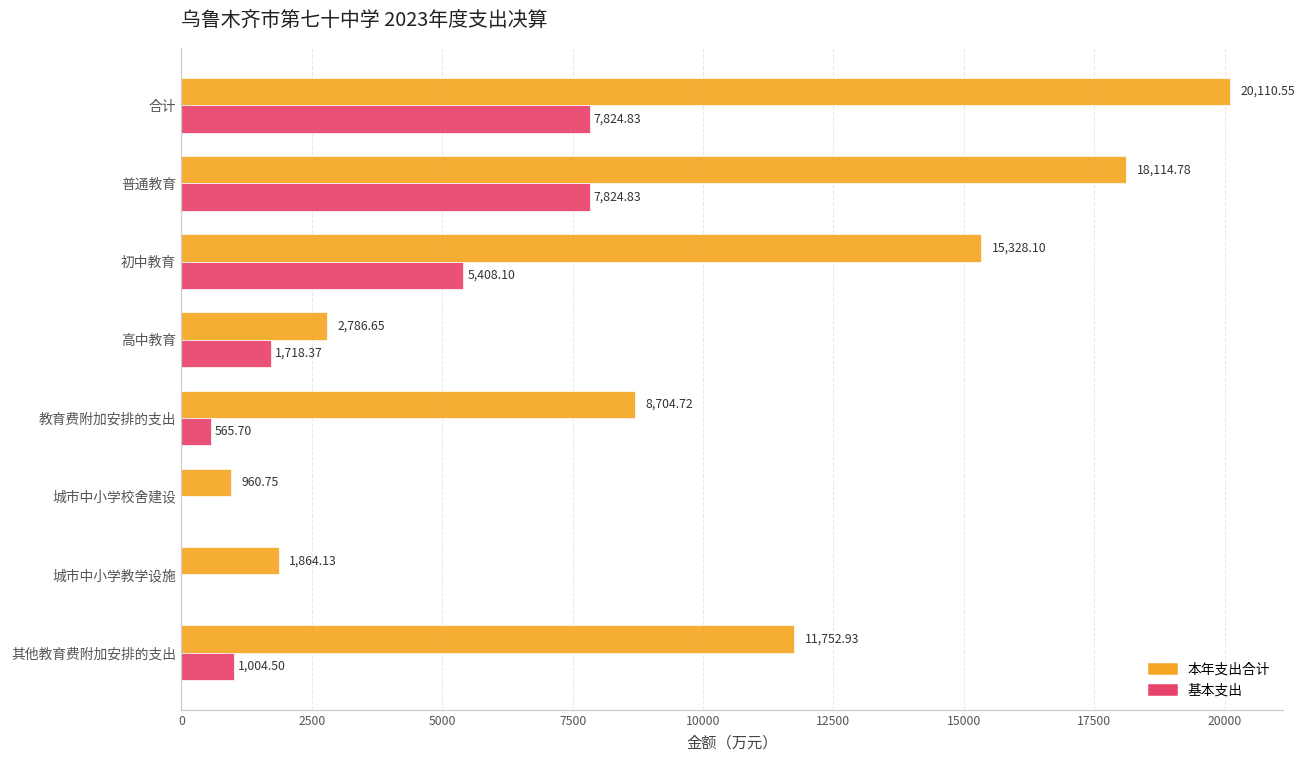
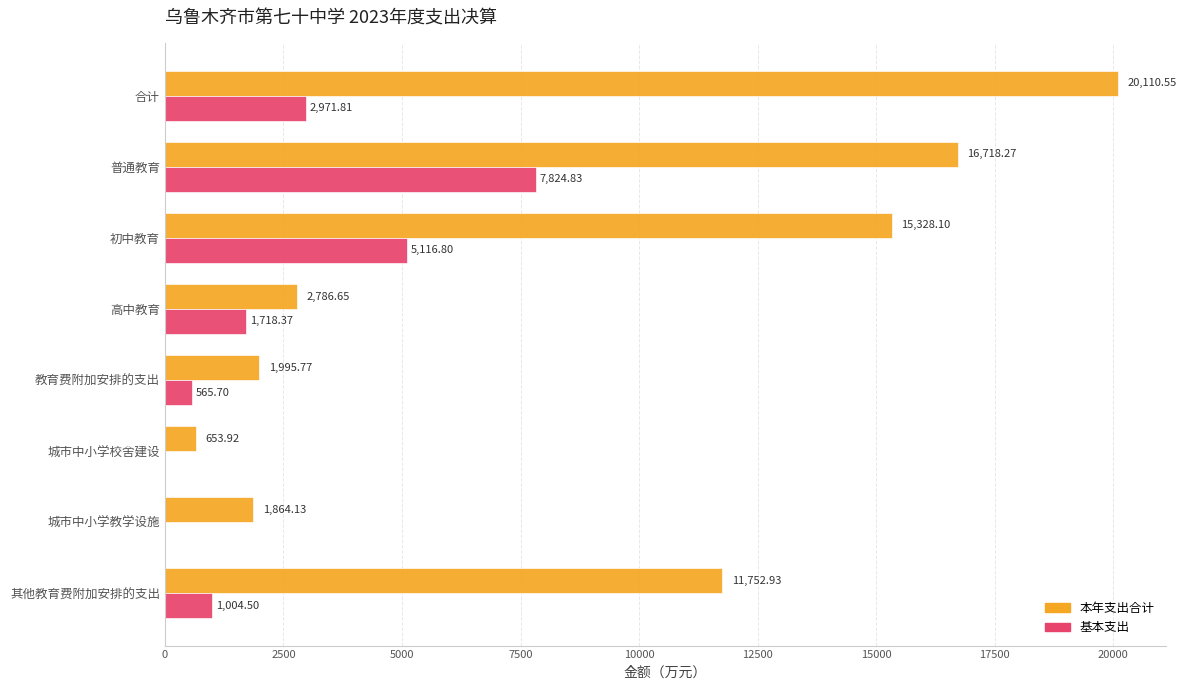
基本支出, 合计: 7,824.83 -> 2,971.81
本年支出合计, 普通教育: 18,114.78 -> 16,718.27
基本支出, 初中教育: 5,408.10 -> 5,116.80
本年支出合计, 教育费附加安排的支出: 8,704.72 -> 1,995.77
本年支出合计, 城市中小学校舍建设: 960.75 -> 653.92
